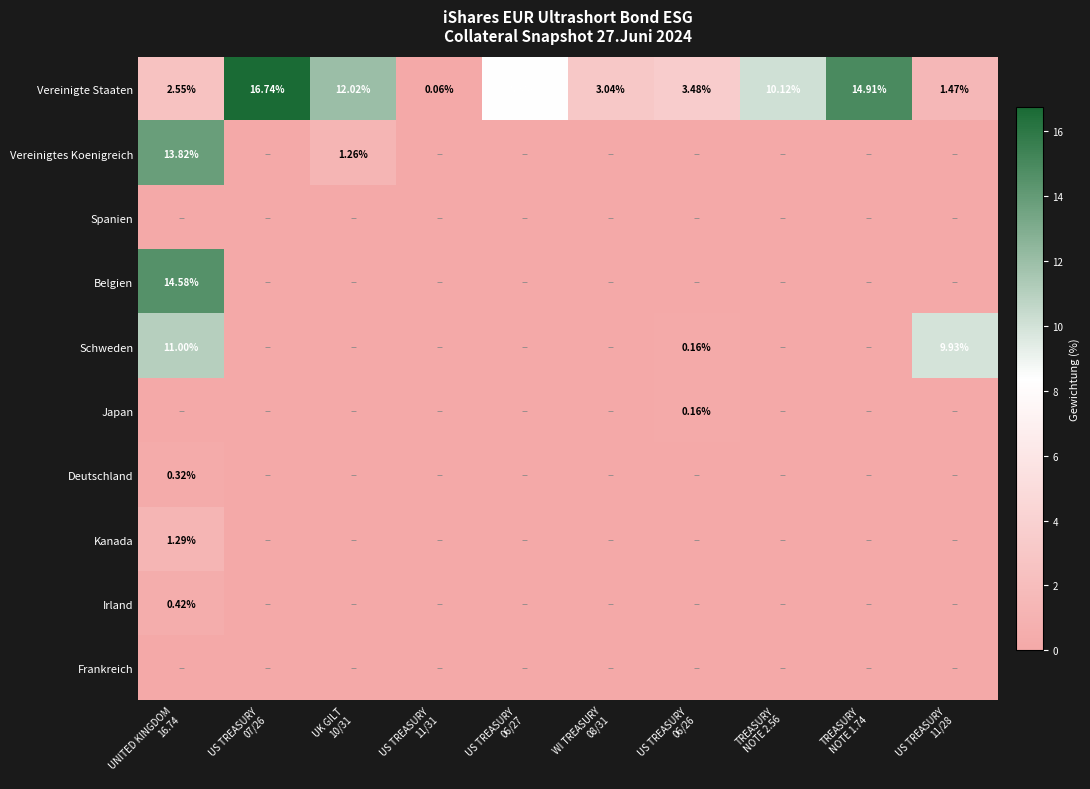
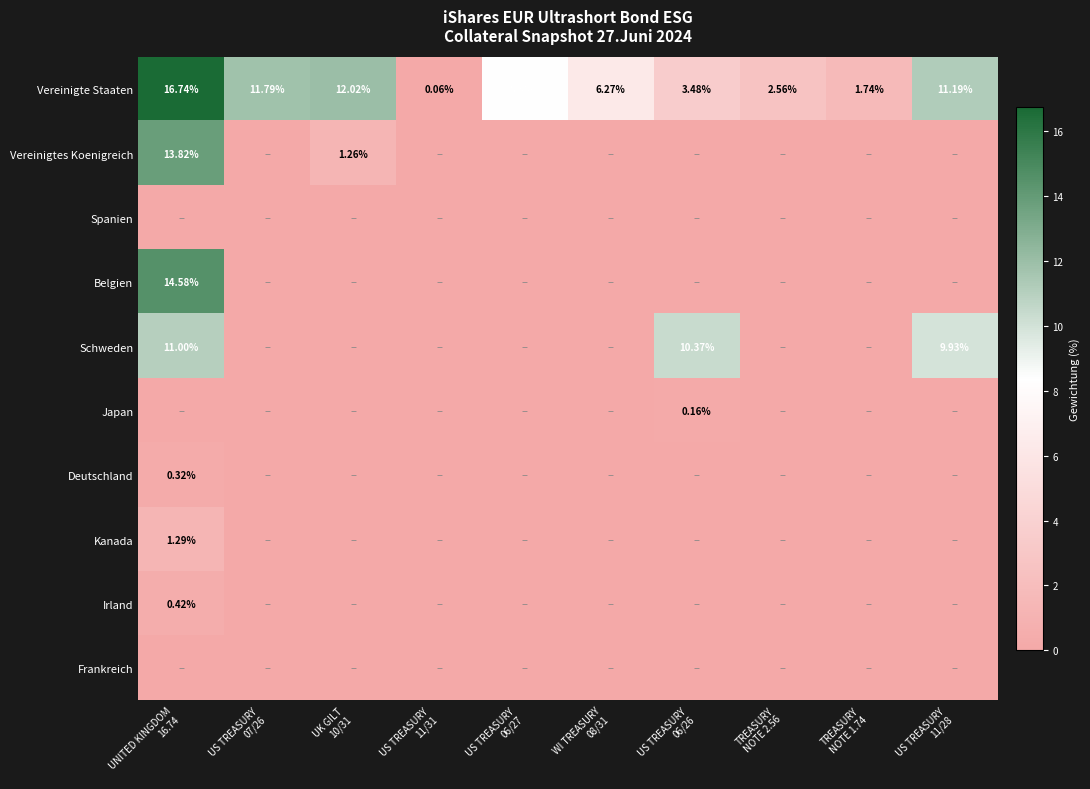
Vereinigte Staaten, UNITED KINGDOM 16.74: 2.55% -> 16.74%
Vereinigte Staaten, US TREASURY 07/26: 16.74% -> 11.79%
Vereinigte Staaten, WI TREASURY 08/31: 3.04% -> 6.27%
Vereinigte Staaten, TREASURY NOTE 2.56: 10.12% -> 2.56%
Vereinigte Staaten, TREASURY NOTE 1.74: 14.91% -> 1.74%
Vereinigte Staaten, US TREASURY 11/28: 1.47% -> 11.19%
Schweden, US TREASURY 06/26: 0.16% -> 10.37%
